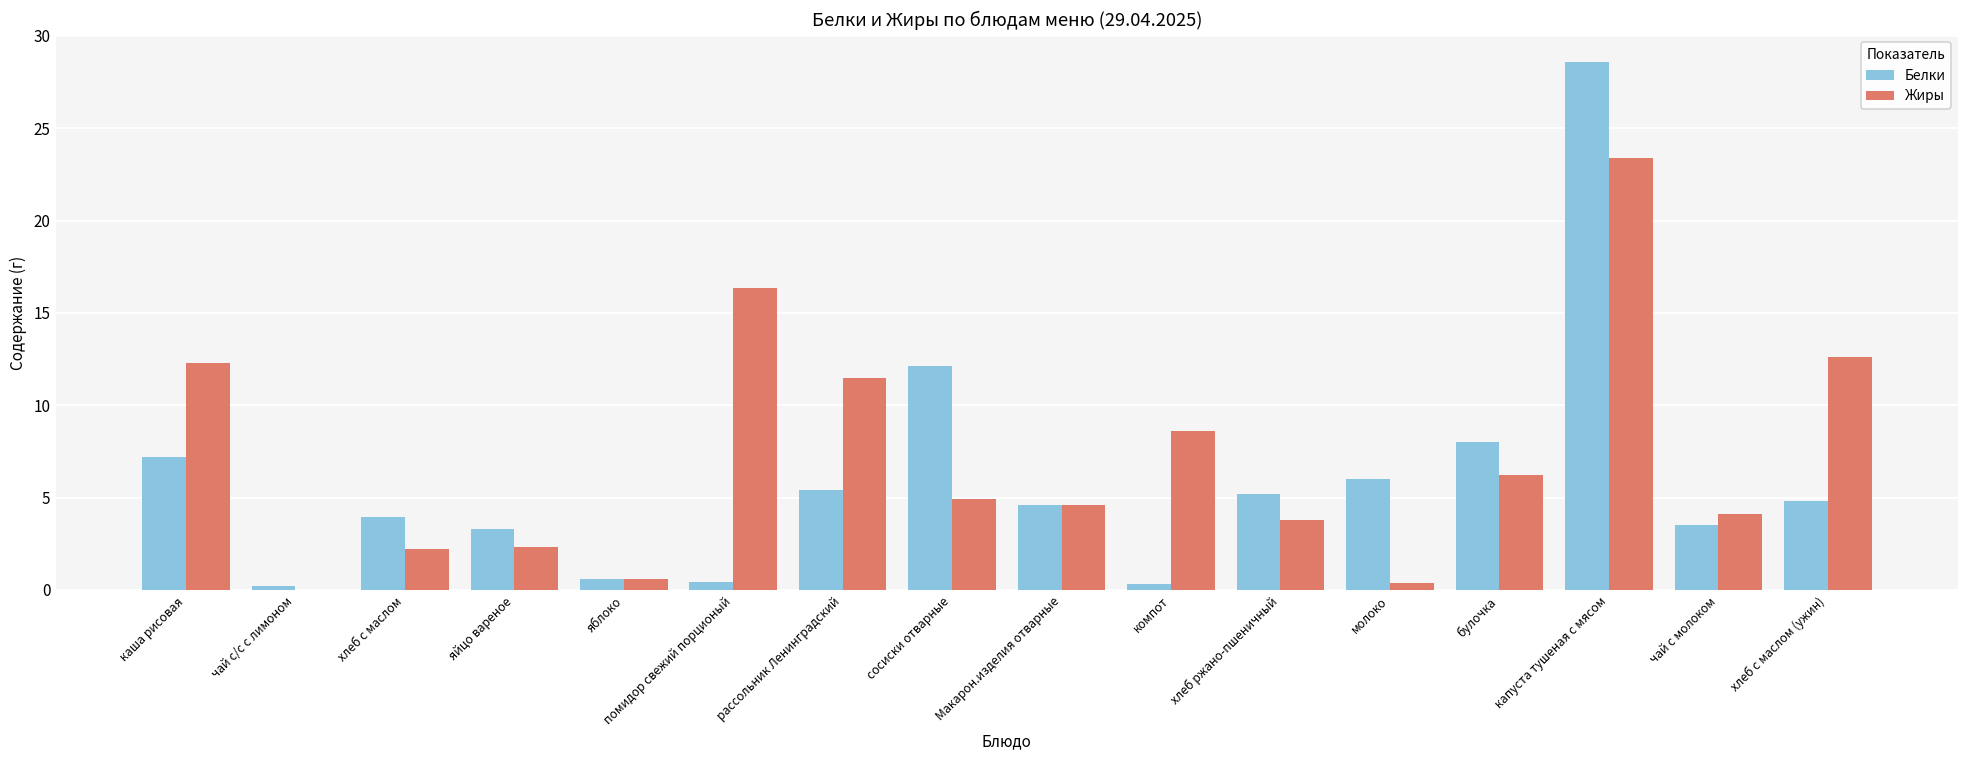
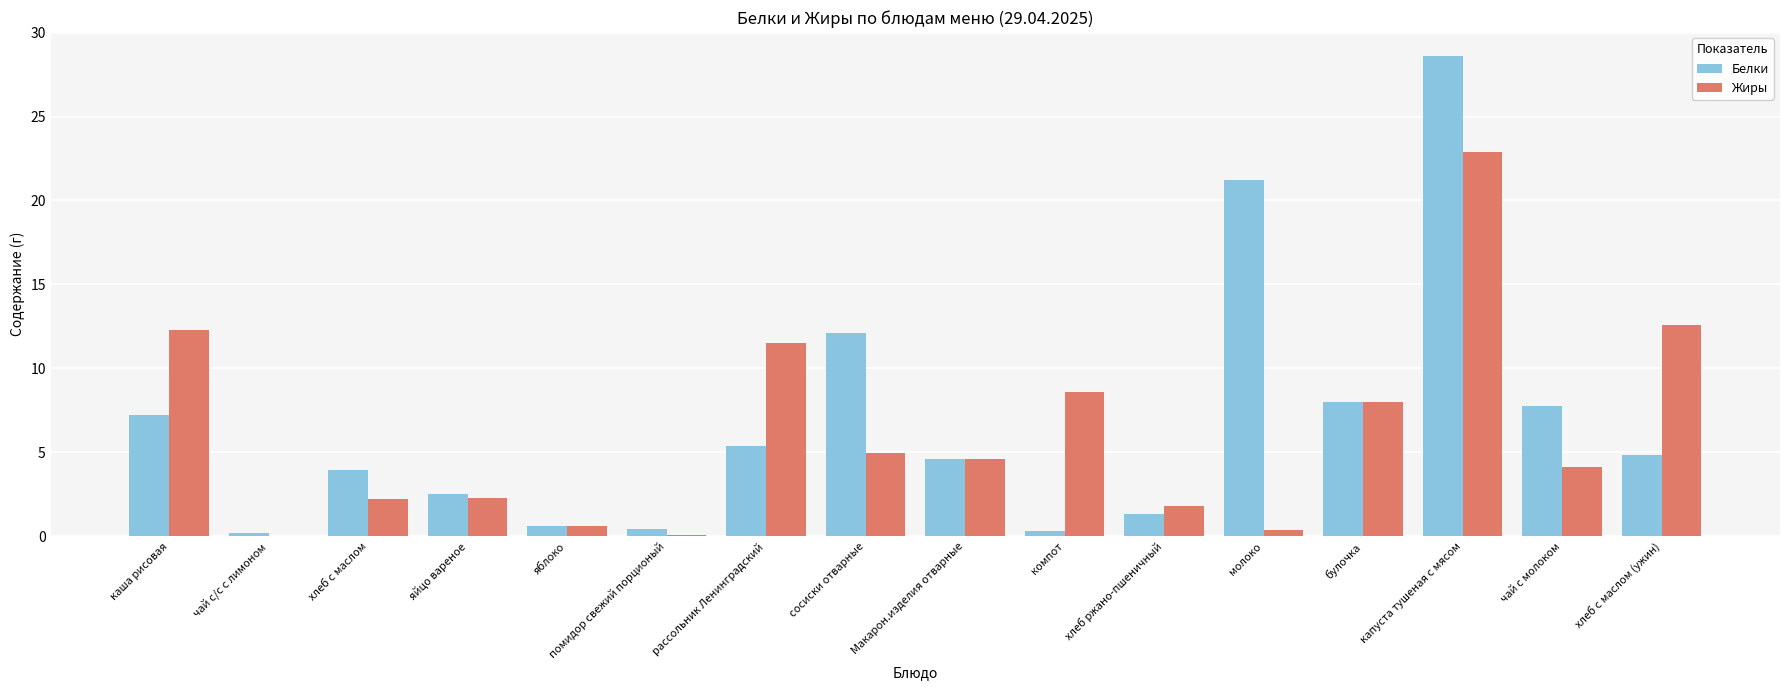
Белки, яйцо вареное: 3.3 -> 2.5
Жиры, помидор свежий порционый: 16.3 -> 0.1
Белки, хлеб ржано-пшеничный: 5.2 -> 1.3
Жиры, хлеб ржано-пшеничный: 3.8 -> 1.8
Белки, молоко: 6.0 -> 21.2
Жиры, булочка: 6.2 -> 8.0
Жиры, капуста тушеная с мясом: 23.4 -> 22.9
Белки, чай с молоком: 3.5 -> 7.8
